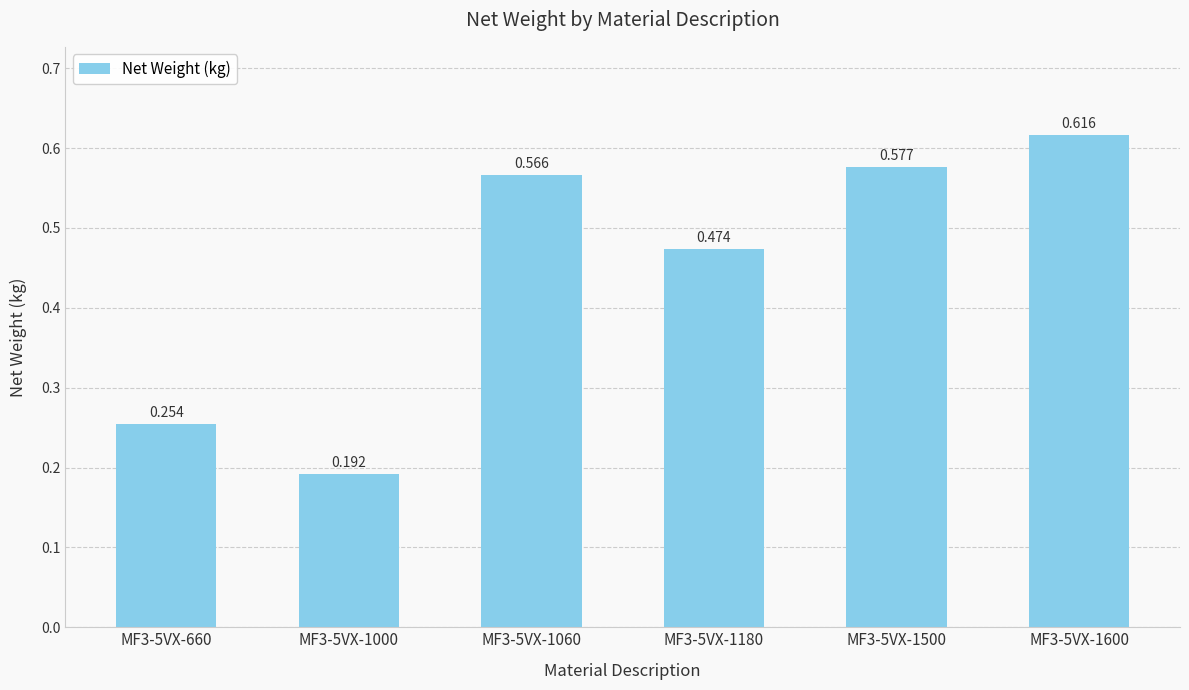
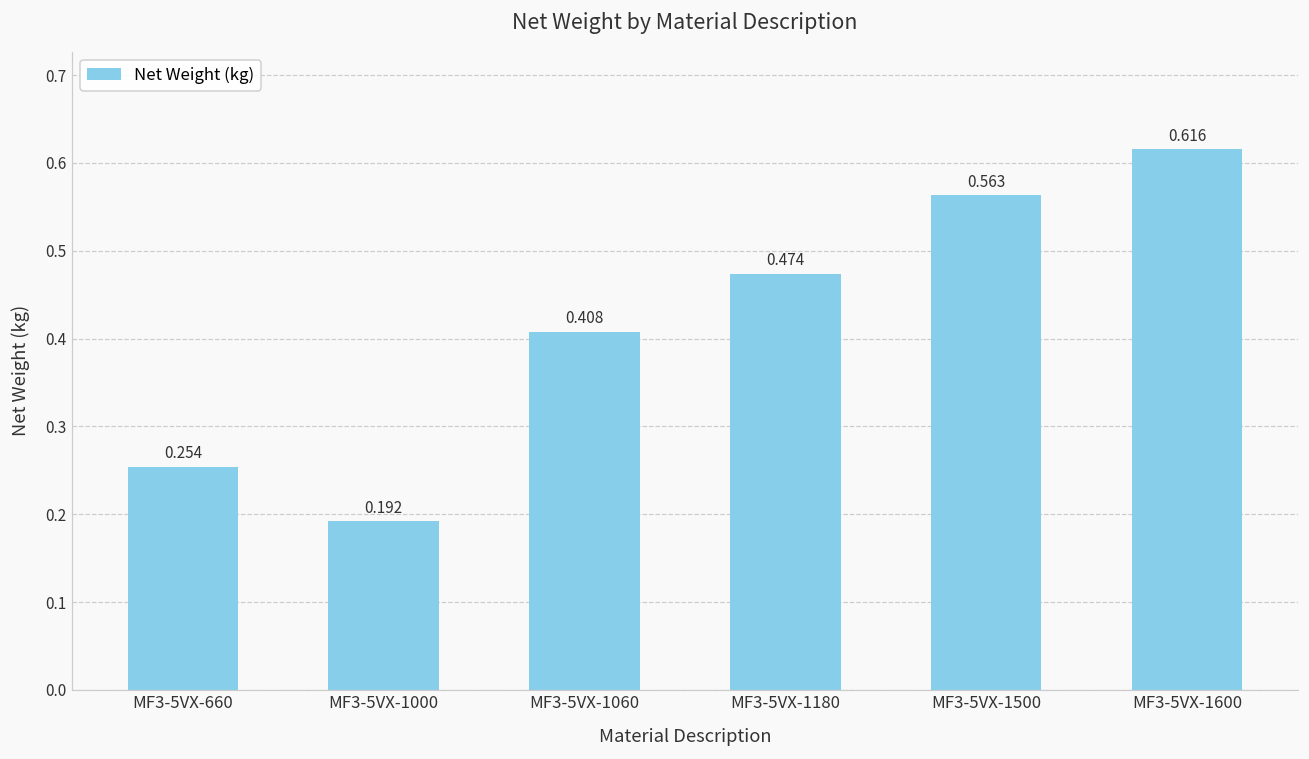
MF3-5VX-1060: 0.566 -> 0.408
MF3-5VX-1500: 0.577 -> 0.563
